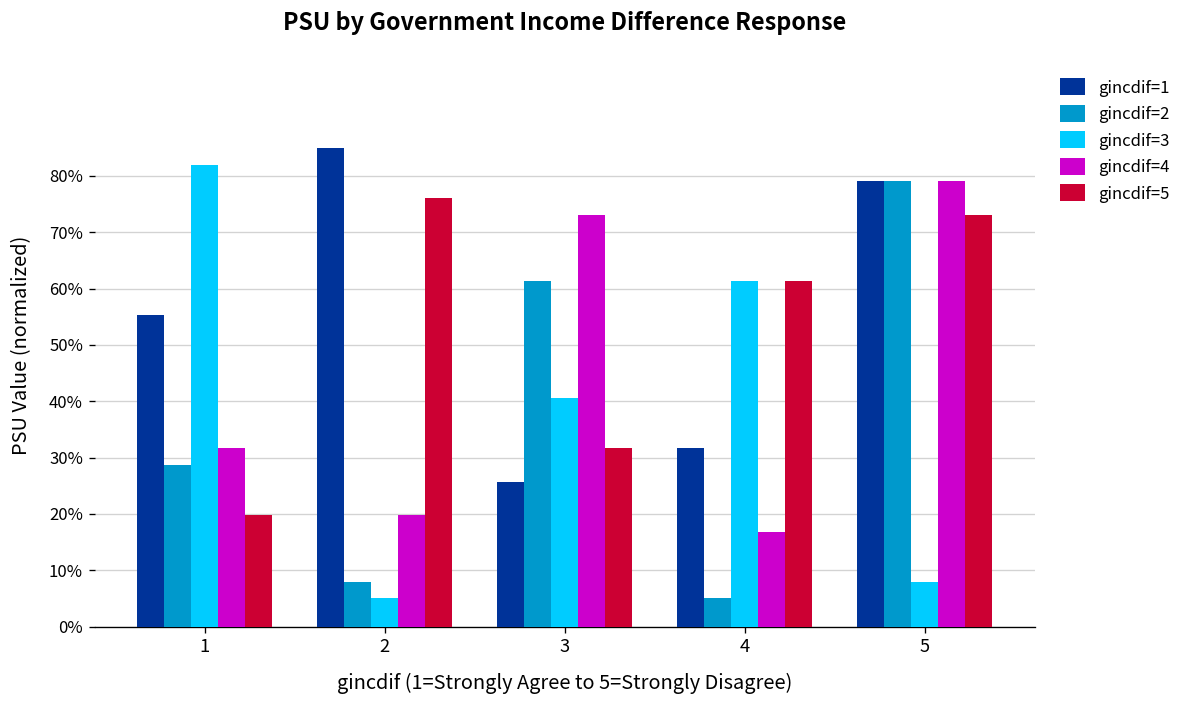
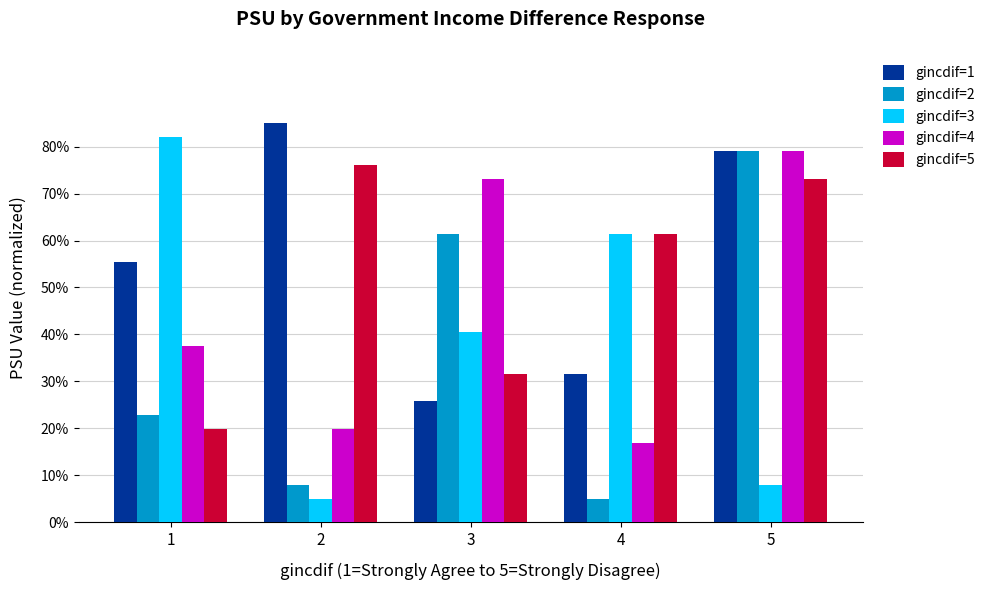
gincdif=2, 1: 29% -> 23%
gincdif=4, 1: 32% -> 38%
